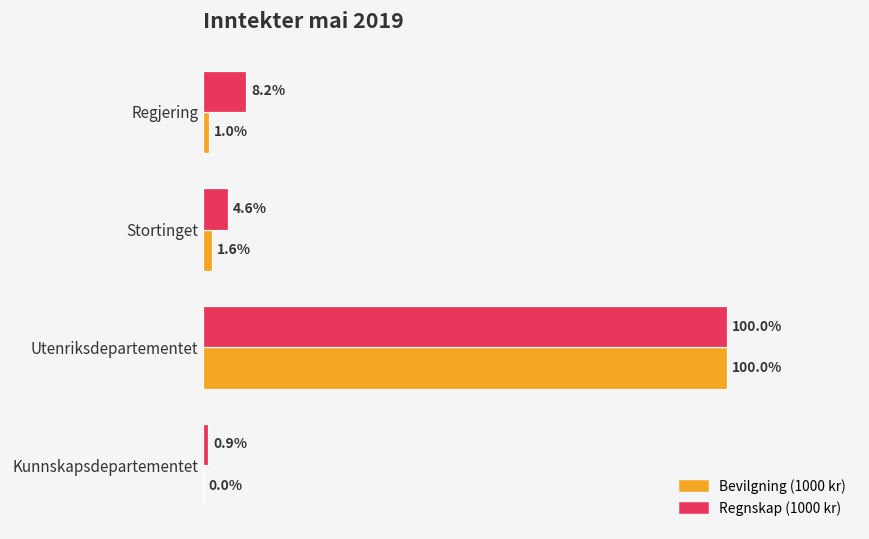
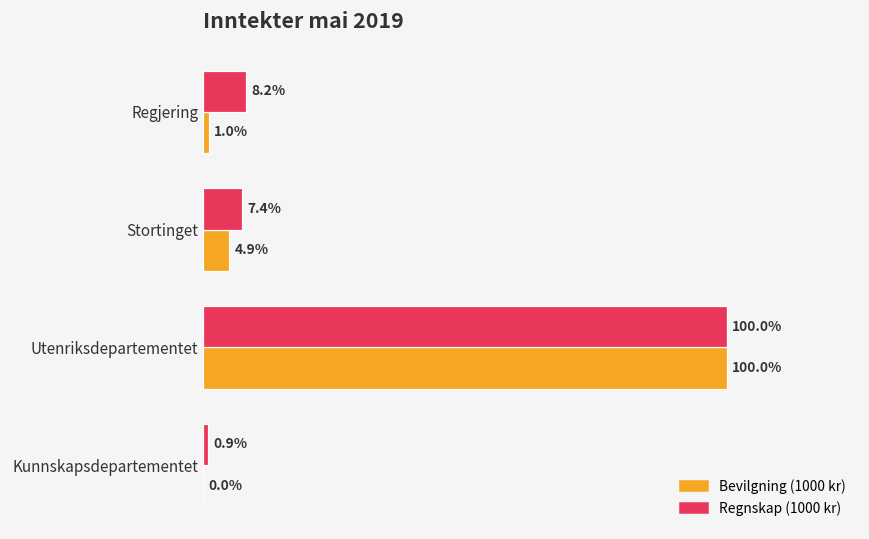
Regnskap (1000 kr), Stortinget: 4.6% -> 7.4%
Bevilgning (1000 kr), Stortinget: 1.6% -> 4.9%
